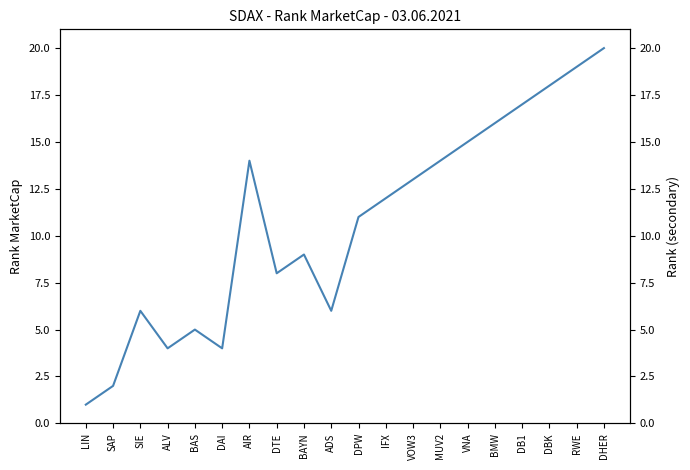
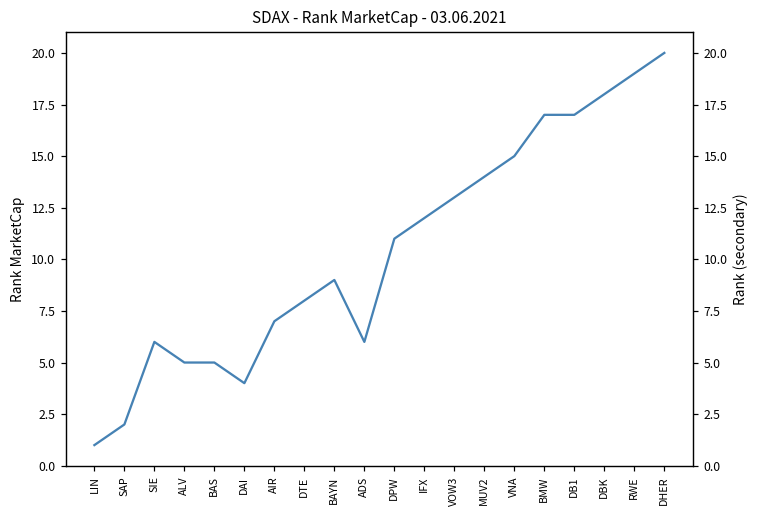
ALV: 4 -> 5
AIR: 14 -> 7
BMW: 16 -> 17
